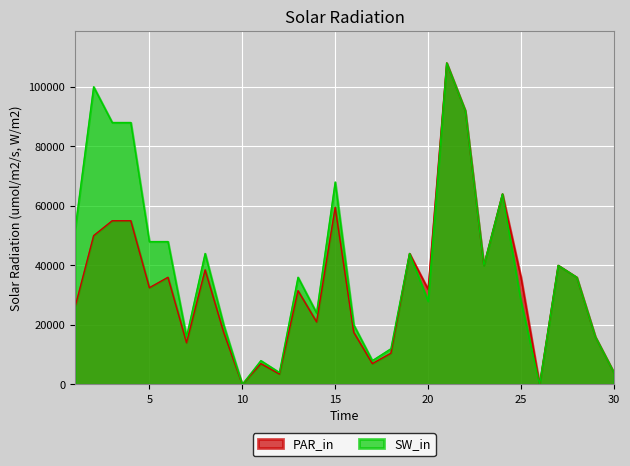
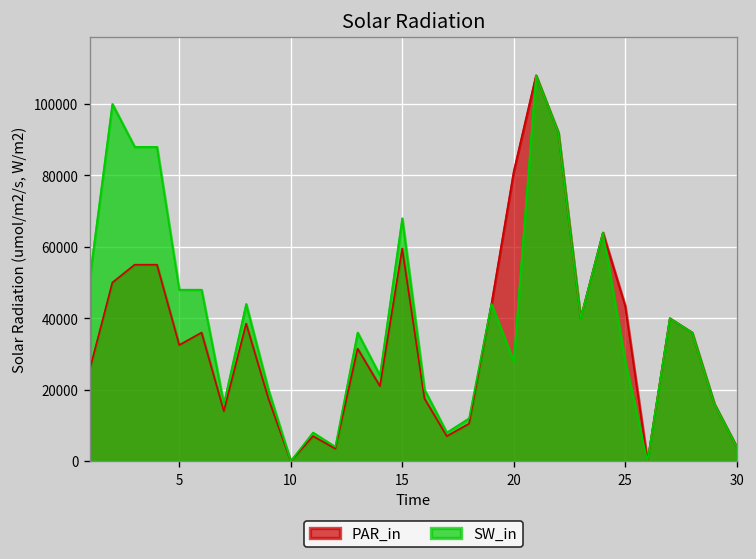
PAR_in, 20: 32000 -> 81000
PAR_in, 25: 36000 -> 43000
